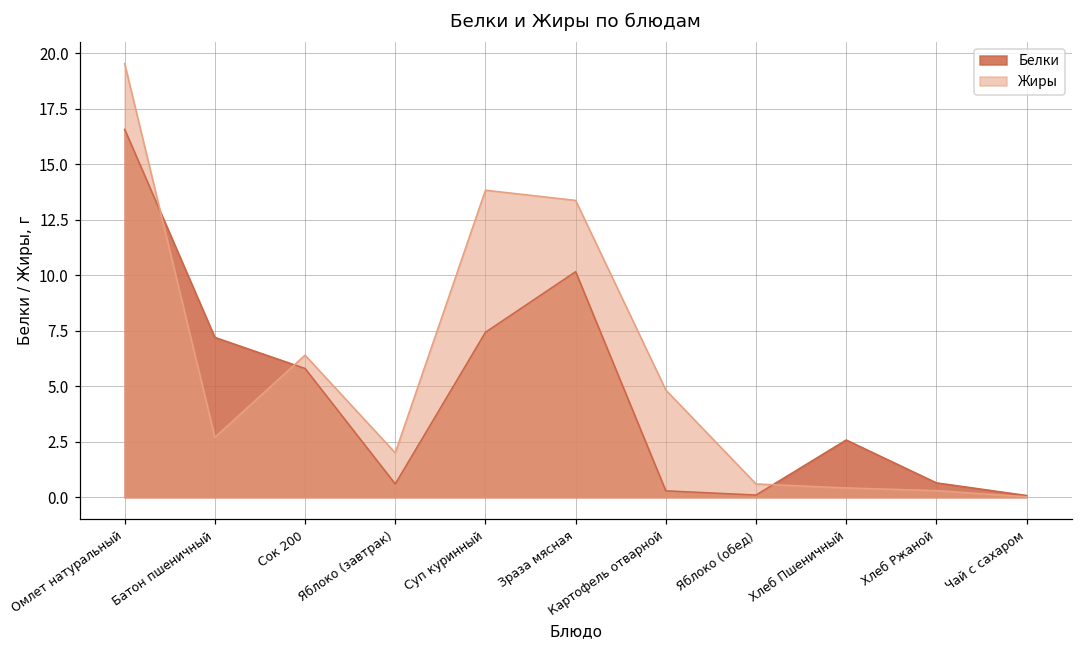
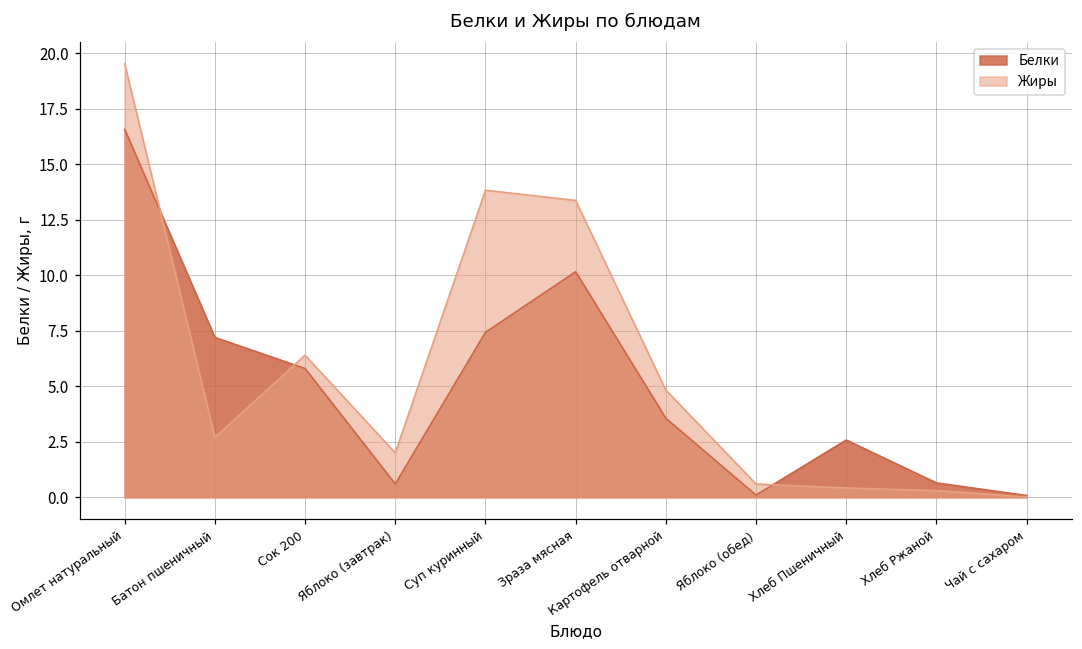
Белки, Картофель отварной: 0.3 -> 3.6
